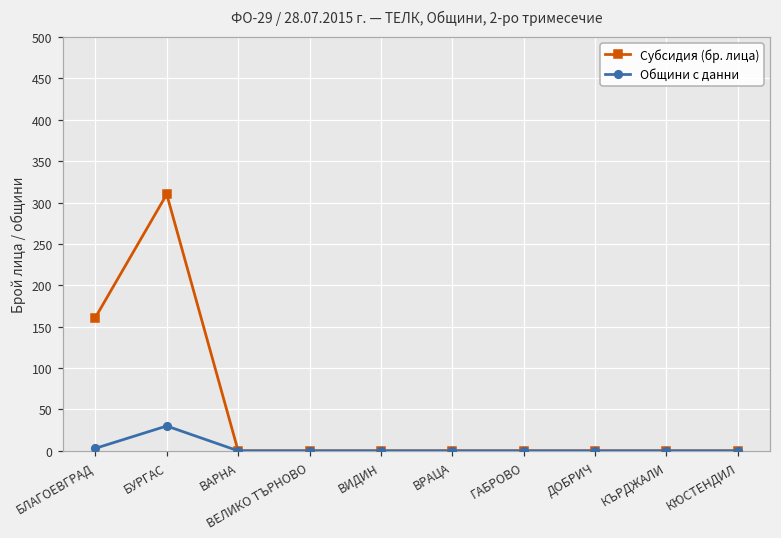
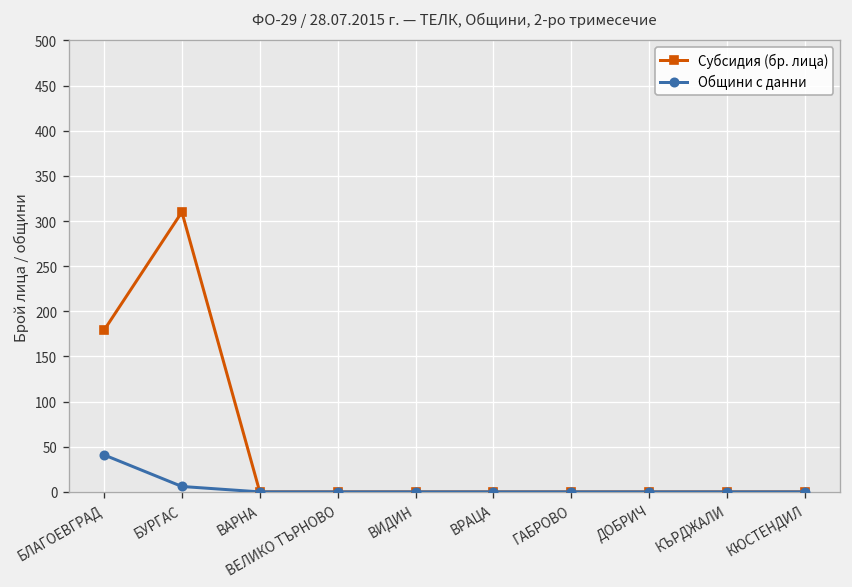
Субсидия (бр. лица), БЛАГОЕВГРАД: 160 -> 180
Общини с данни, БЛАГОЕВГРАД: 0 -> 40
Общини с данни, БУРГАС: 30 -> 10
